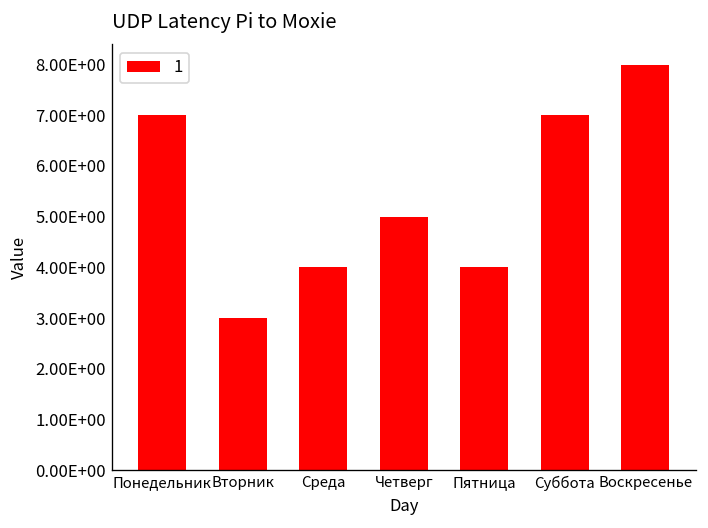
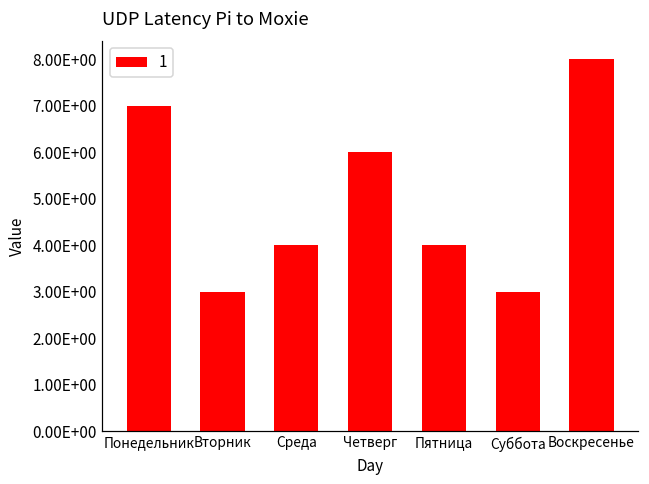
Четверг: 5 -> 6
Суббота: 7 -> 3
